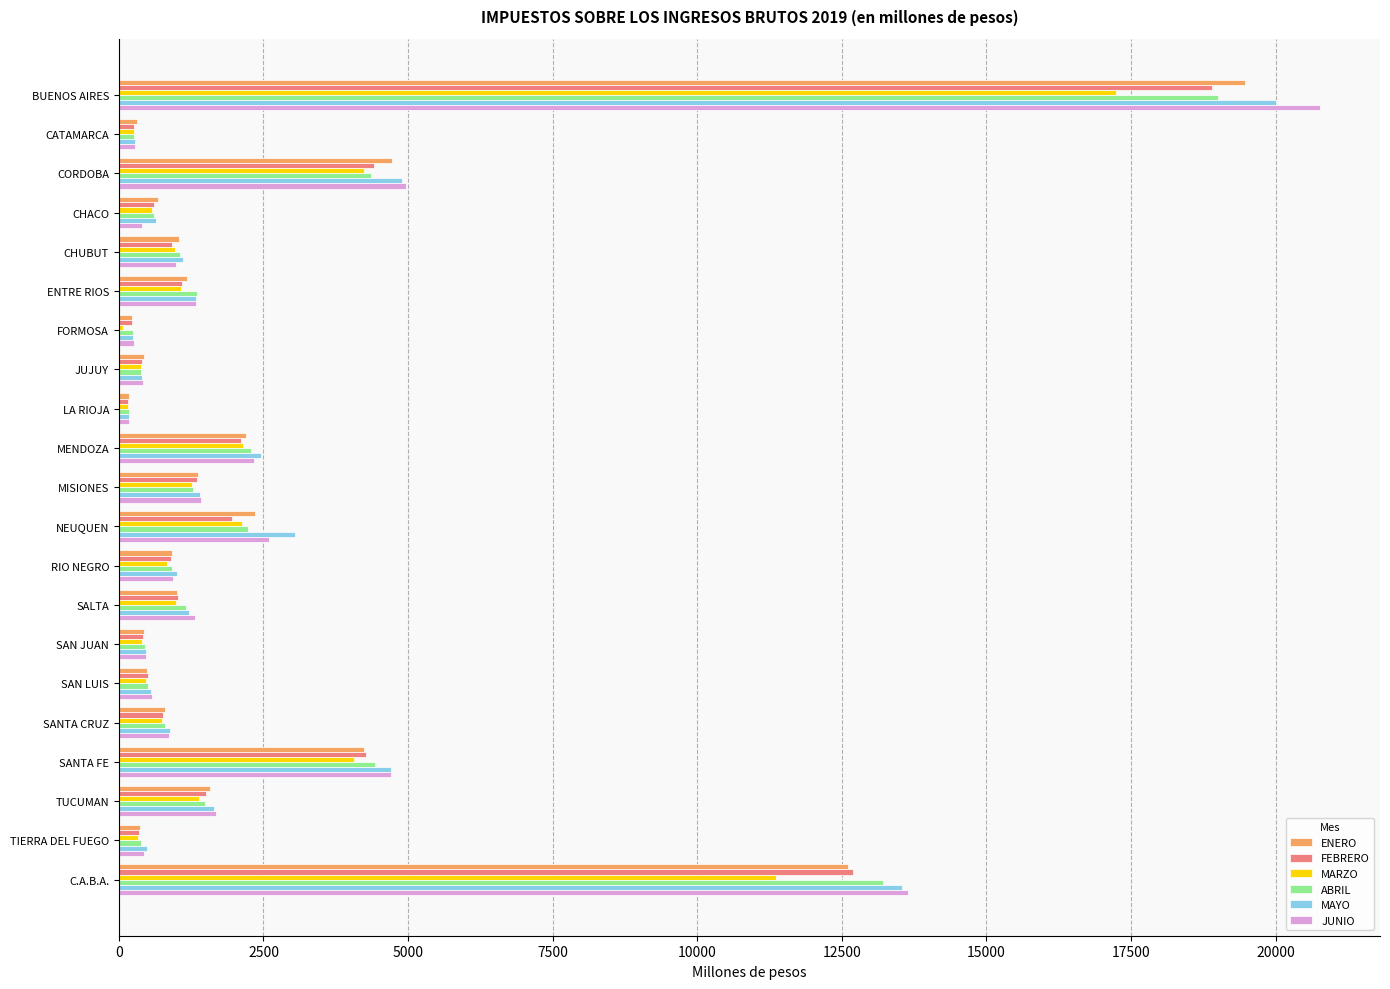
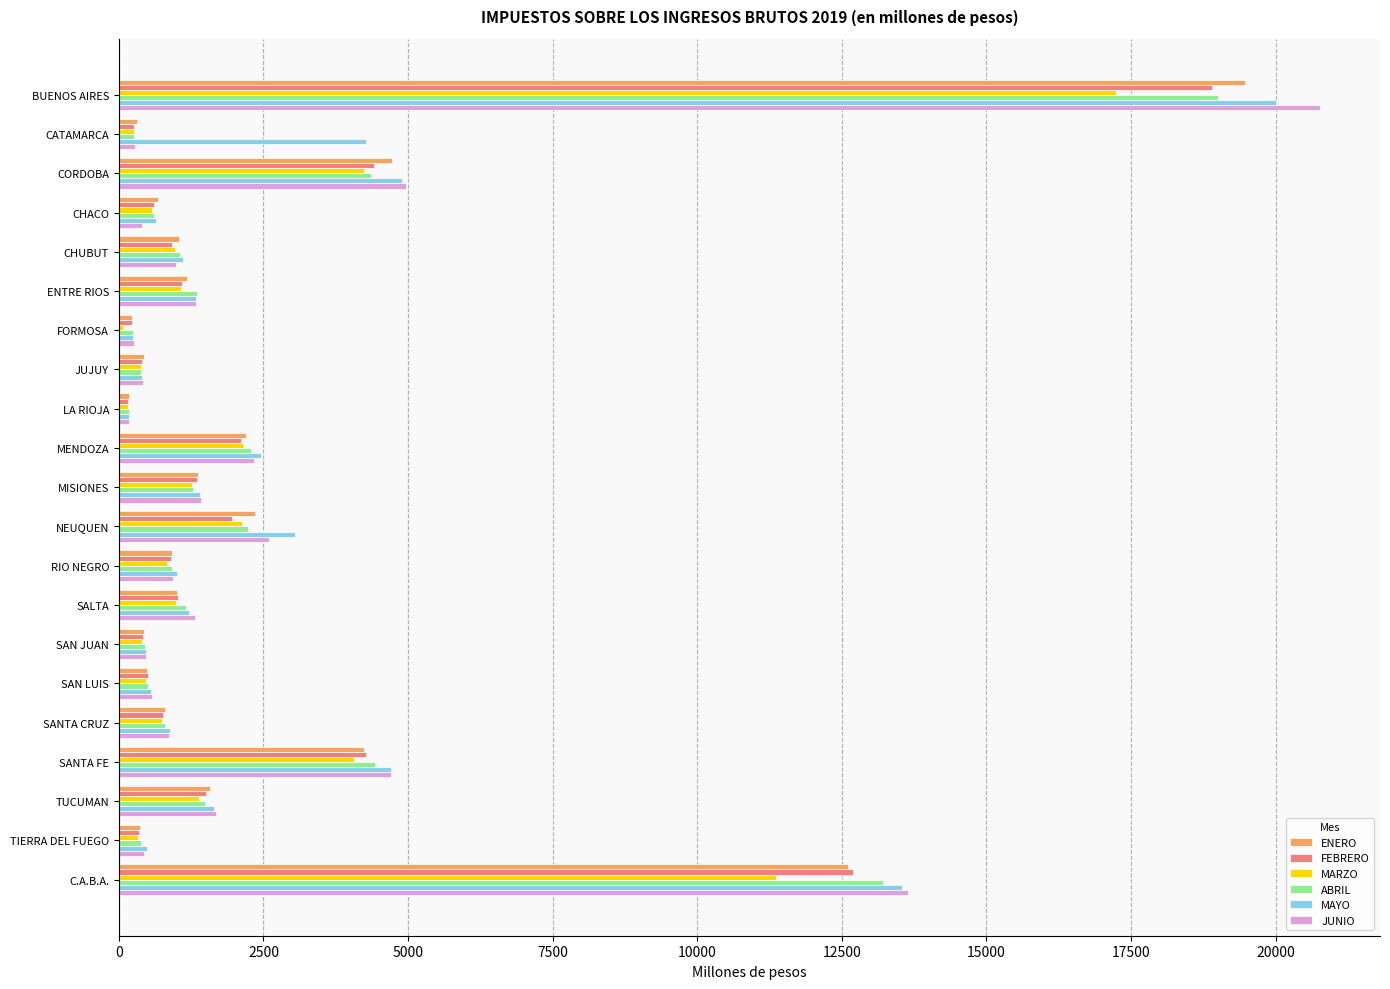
MAYO, CATAMARCA: 300 -> 4300
